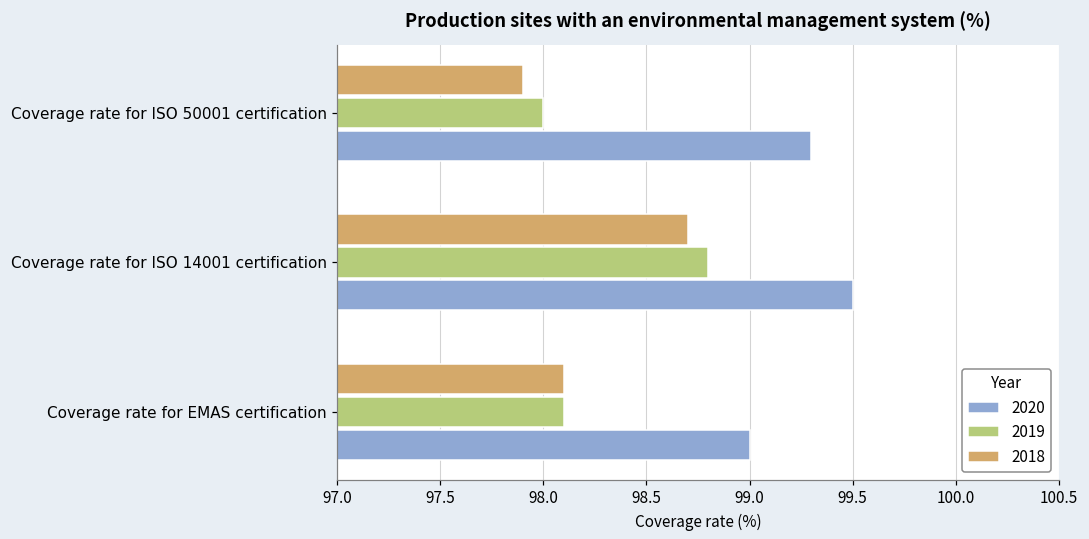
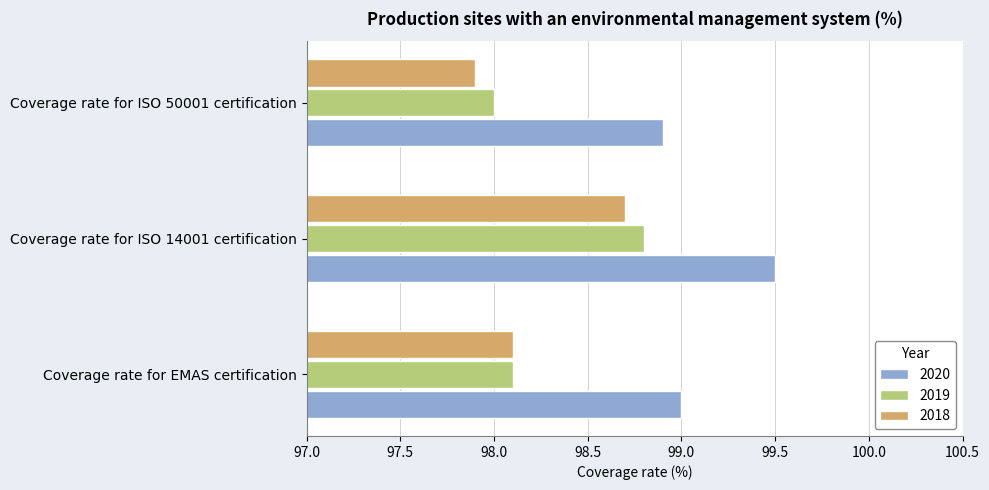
2020, Coverage rate for ISO 50001 certification: 99.3 -> 98.9
